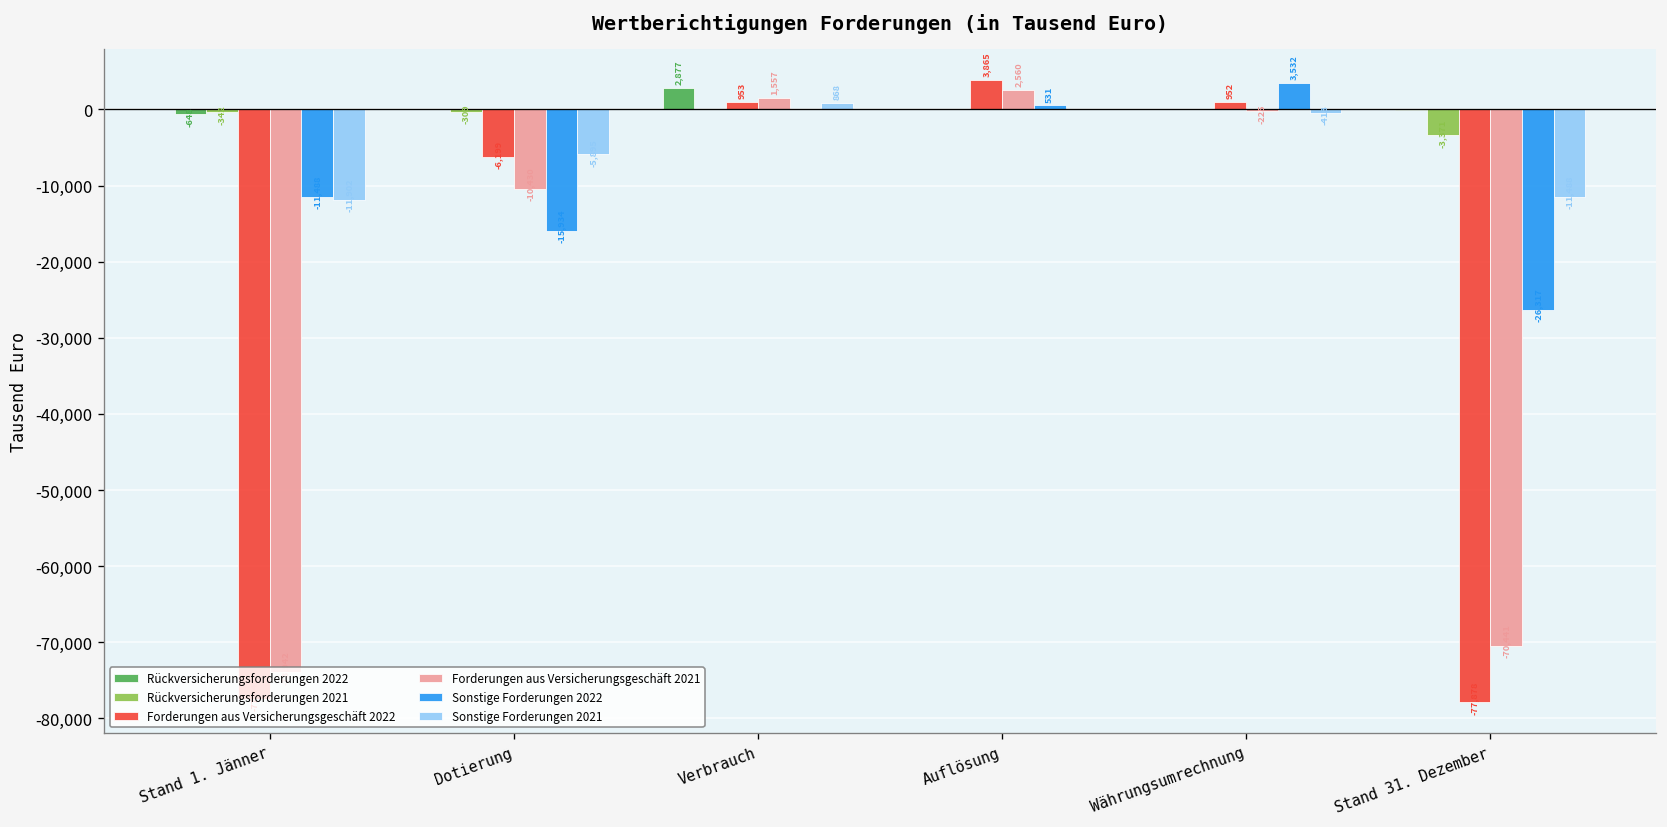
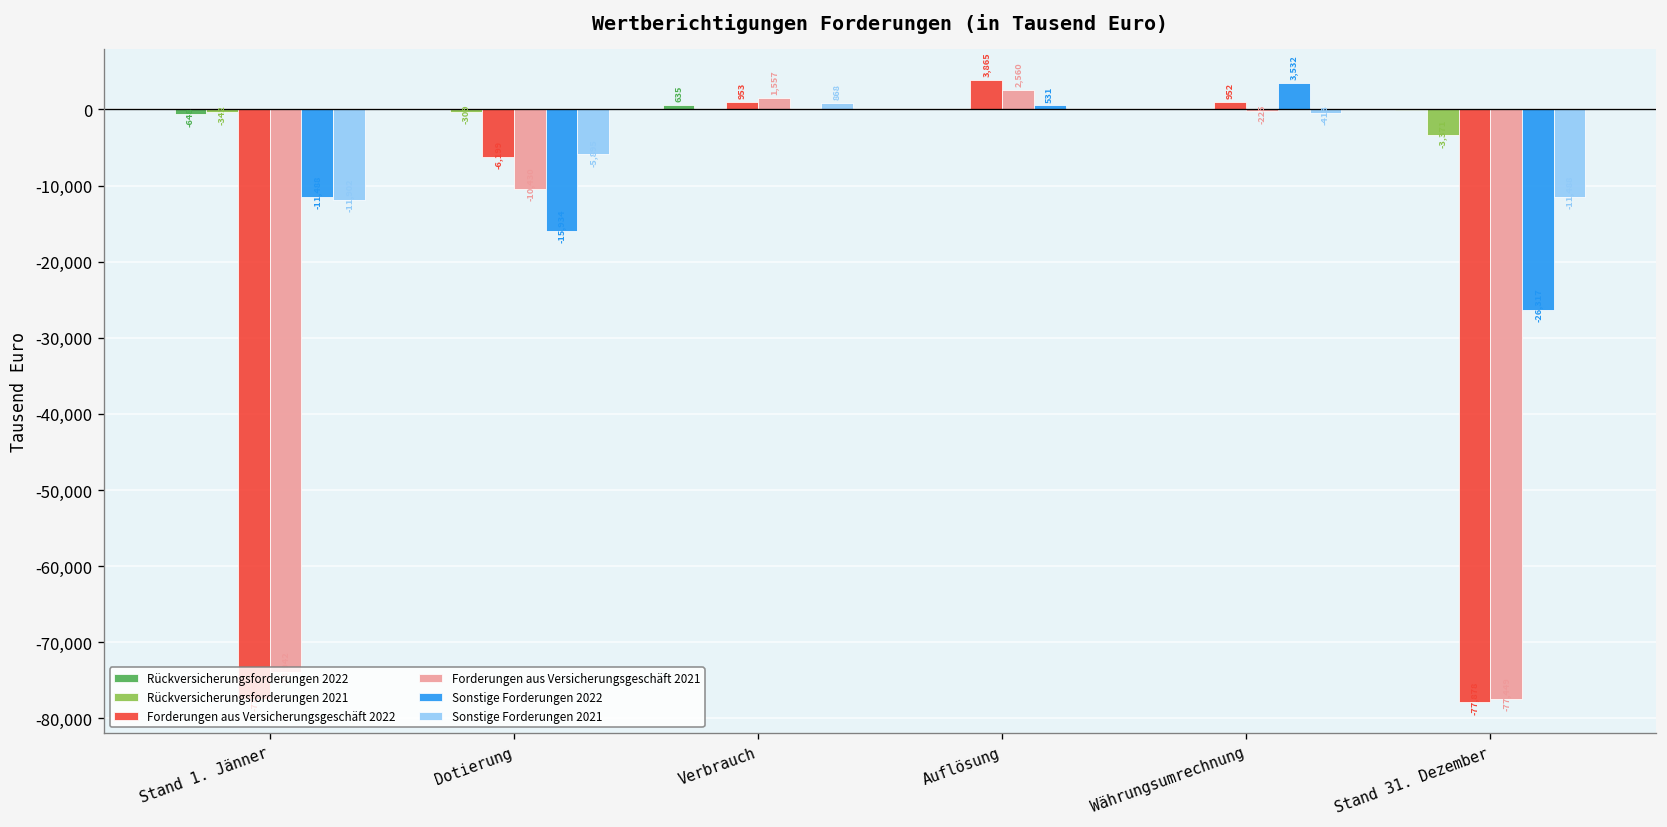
Rückversicherungsforderungen 2022, Verbrauch: 2,877 -> 635
Forderungen aus Versicherungsgeschäft 2021, Stand 31. Dezember: -70,000 -> -77,000
